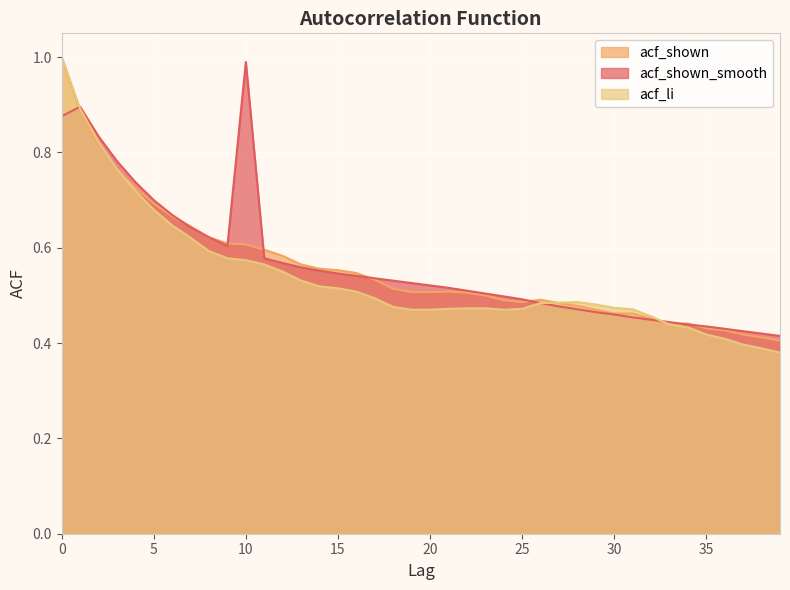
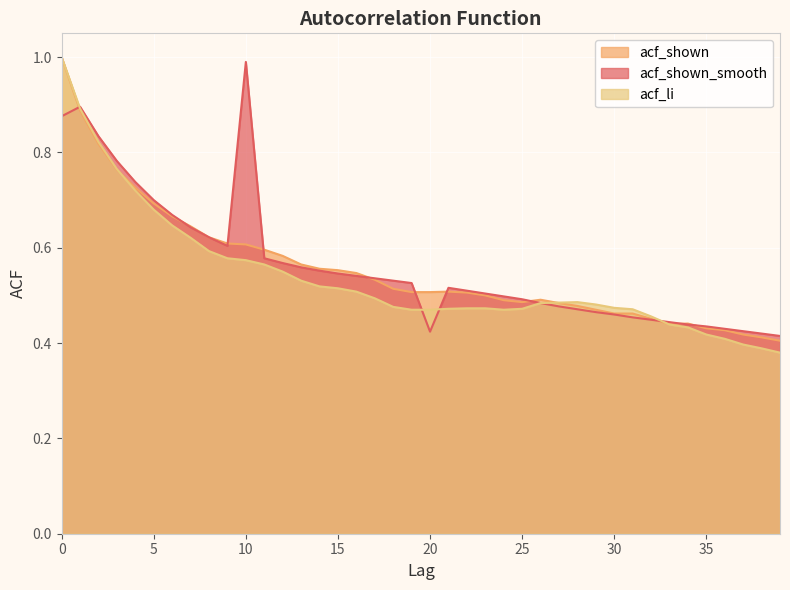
acf_shown_smooth, 20: 0.52 -> 0.42
